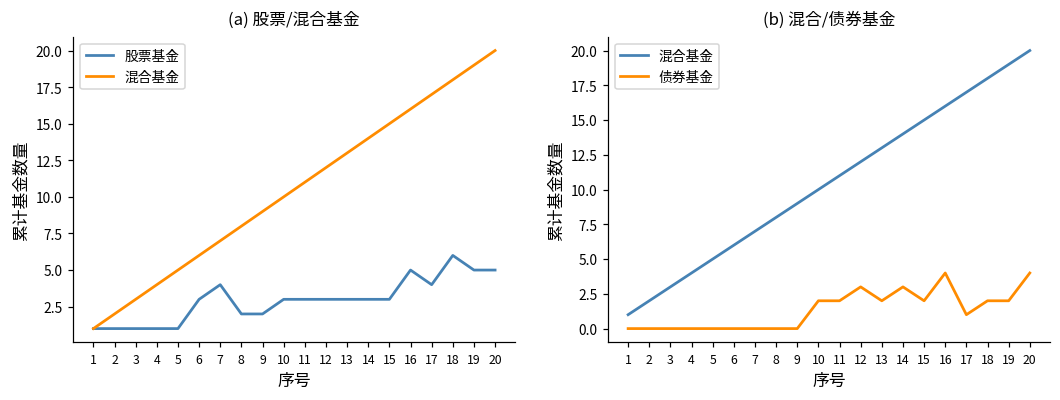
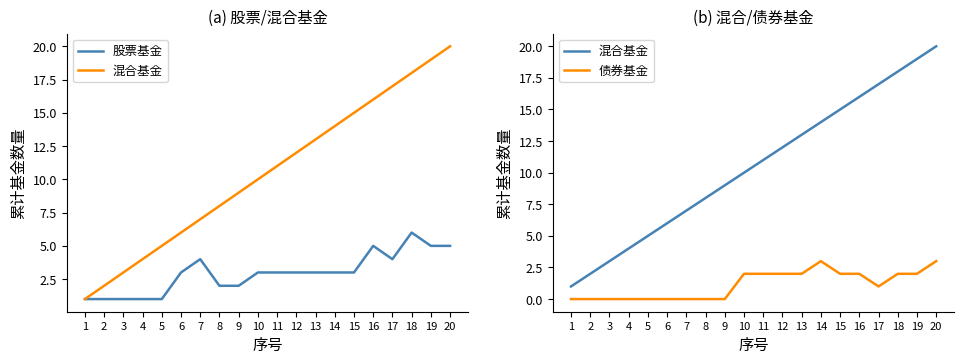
(b) 混合/债券基金, 债券基金, 12: 3 -> 2
(b) 混合/债券基金, 债券基金, 16: 4 -> 2
(b) 混合/债券基金, 债券基金, 20: 4 -> 3
